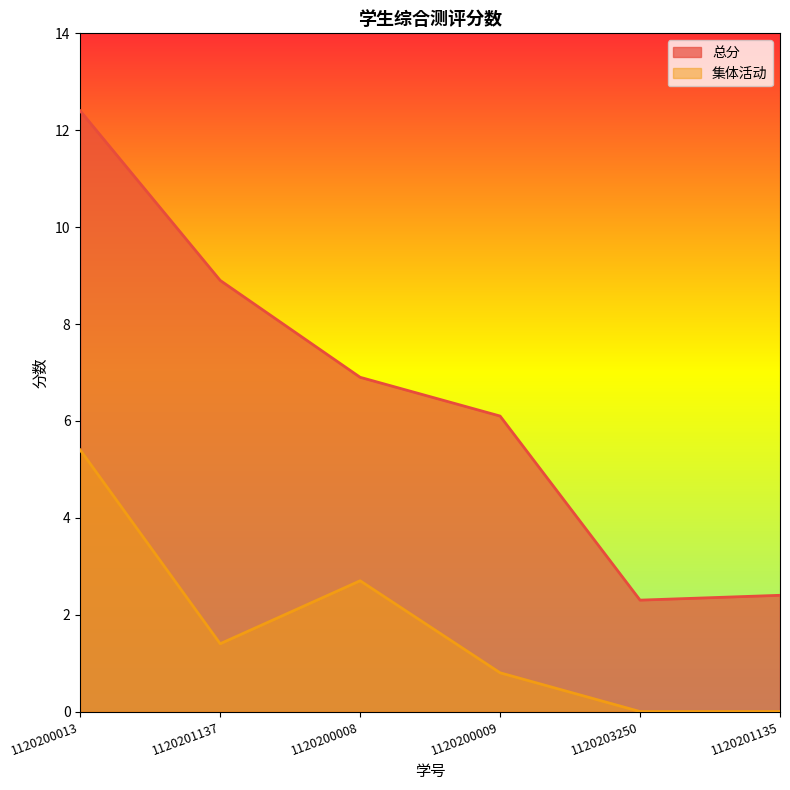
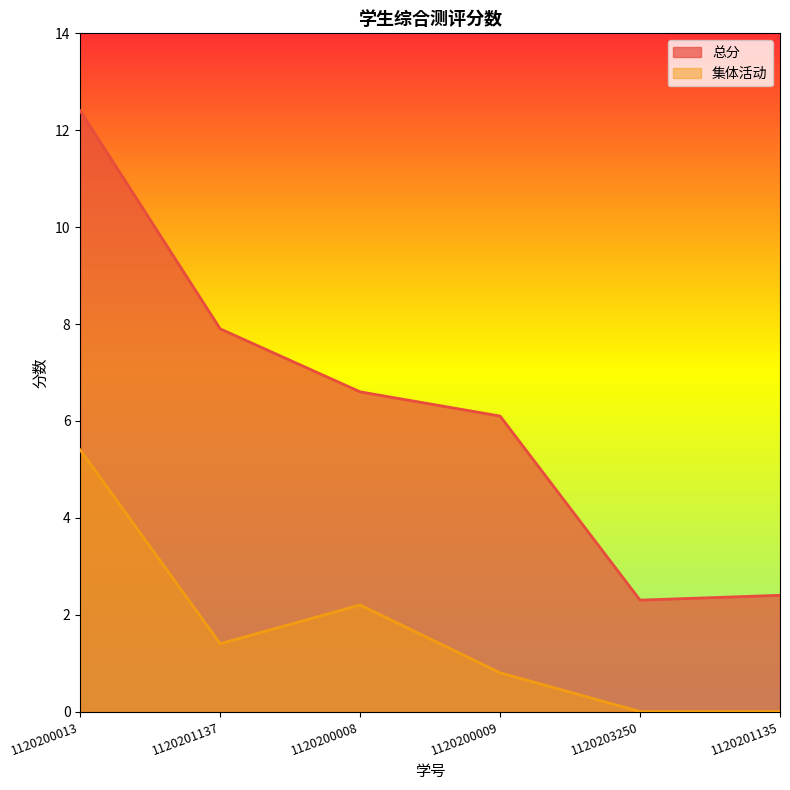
总分, 1120201137: 8.9 -> 7.9
总分, 1120200008: 6.9 -> 6.6
集体活动, 1120200008: 2.7 -> 2.2
